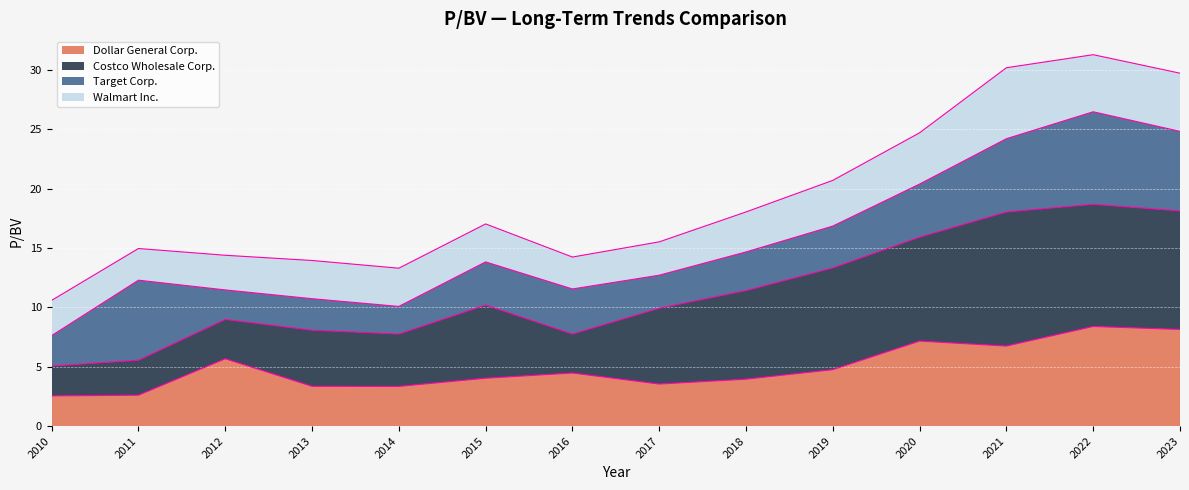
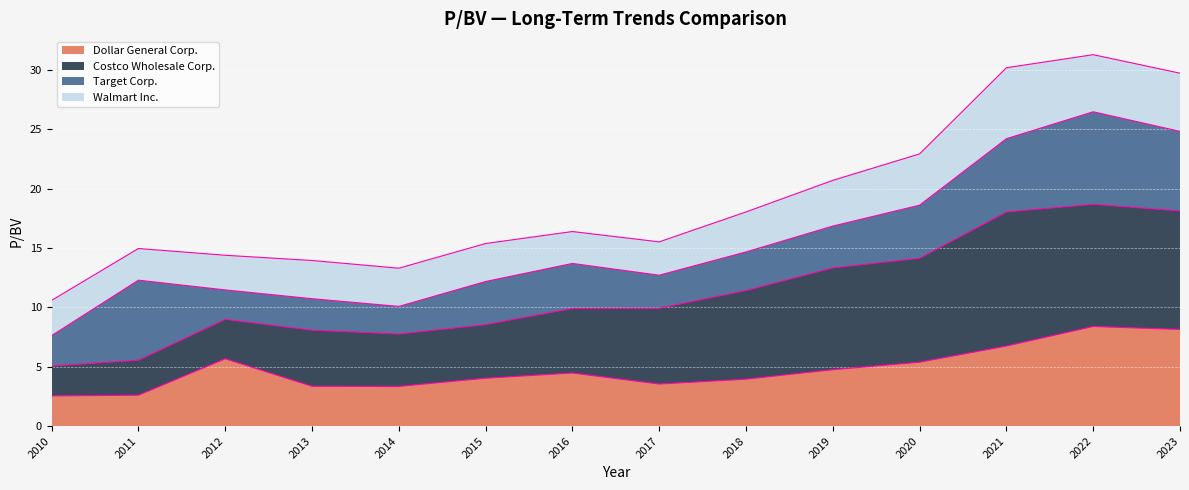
Costco Wholesale Corp., 2015: 6.2 -> 4.5
Costco Wholesale Corp., 2016: 3.3 -> 5.4
Dollar General Corp., 2020: 7.2 -> 5.4
